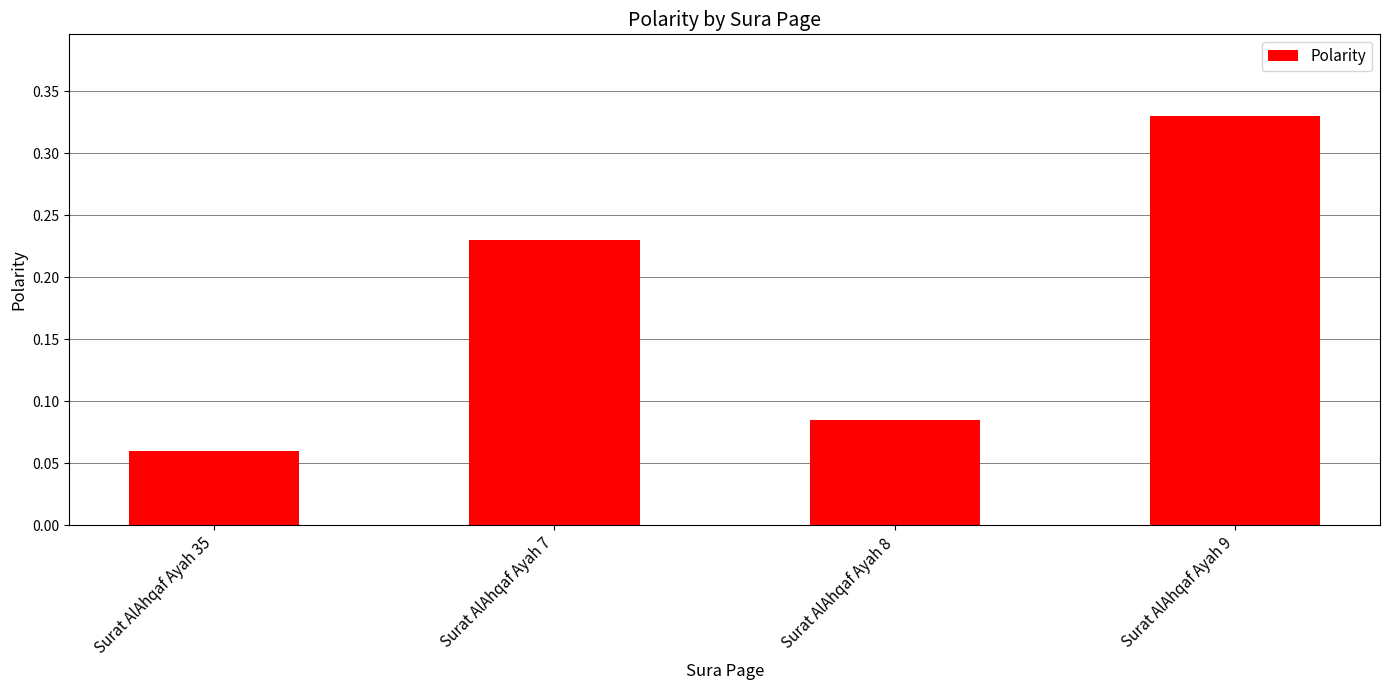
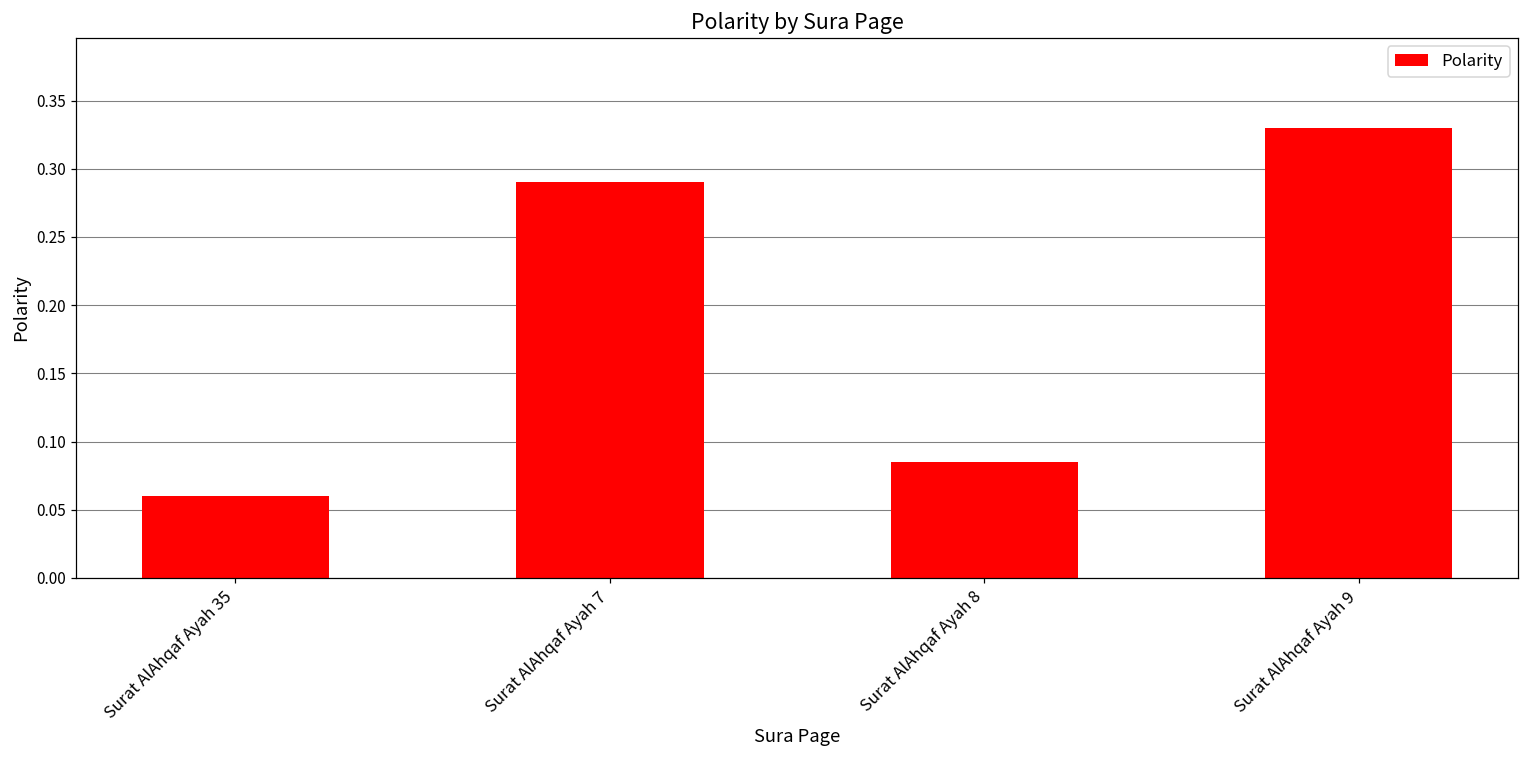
Surat AlAhqaf Ayah 7: 0.23 -> 0.29
